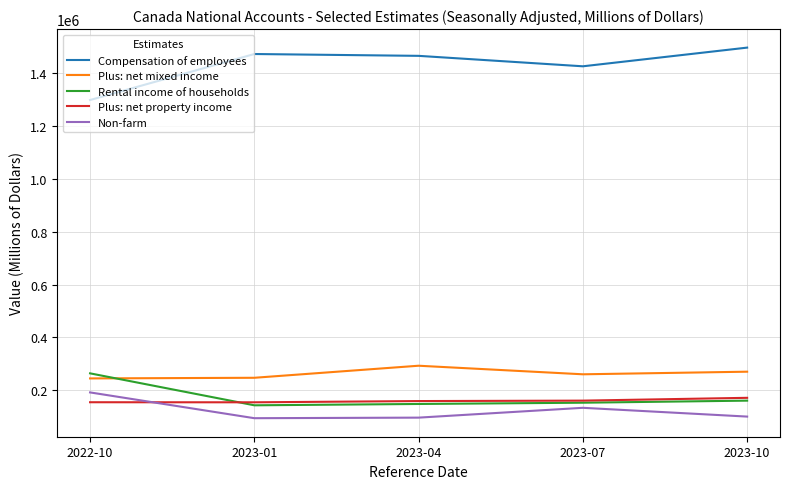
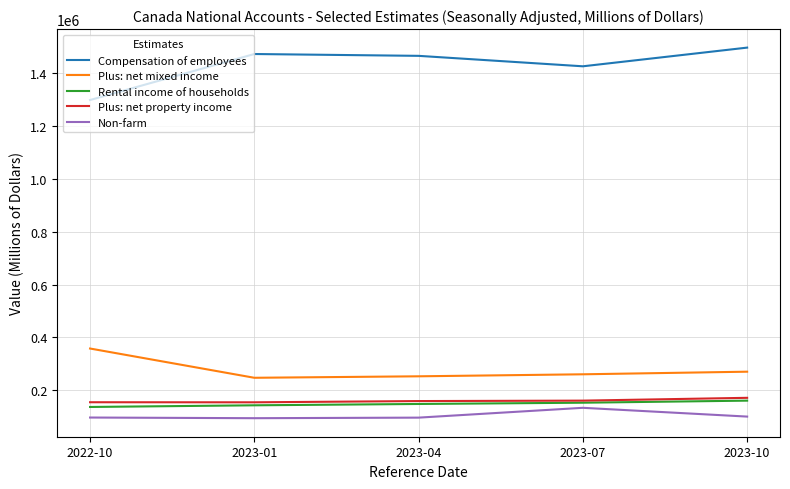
Plus: net mixed income, 2022-10: 240000 -> 360000
Rental income of households, 2022-10: 260000 -> 140000
Non-farm, 2022-10: 190000 -> 100000
Plus: net mixed income, 2023-04: 290000 -> 250000
